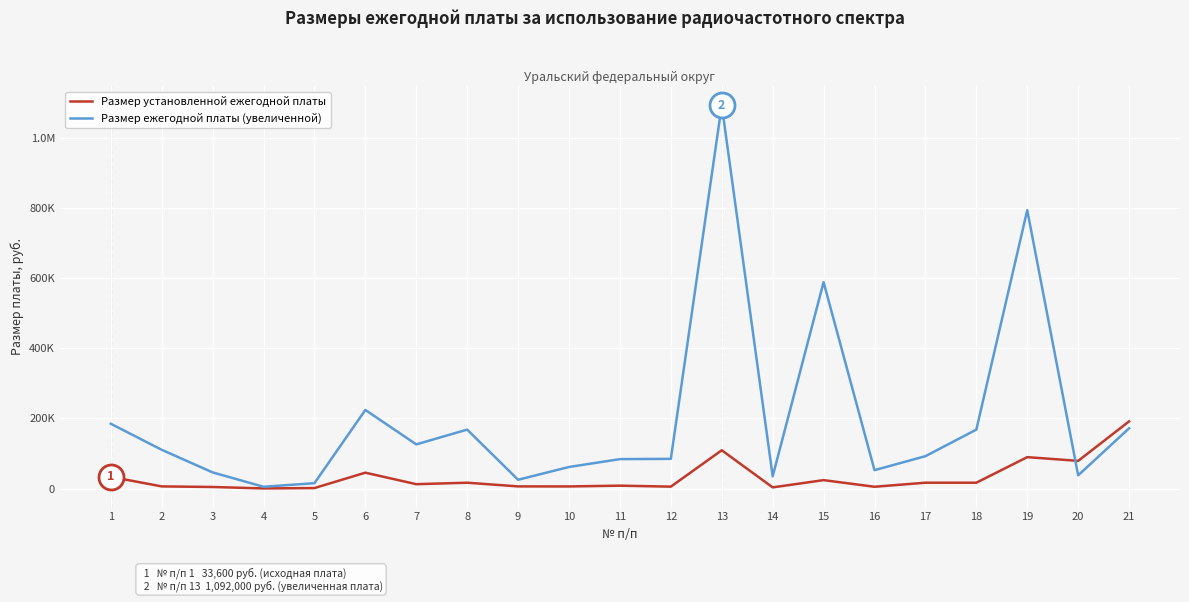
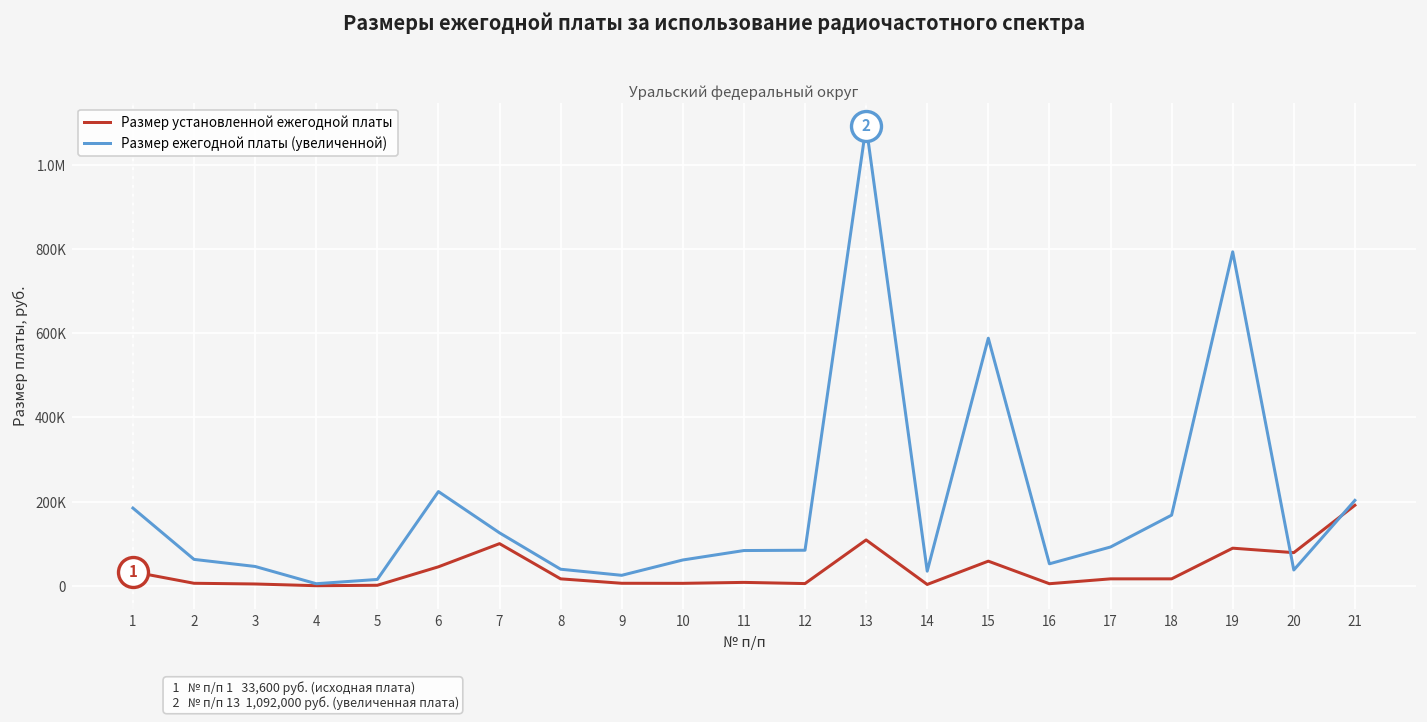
Размер ежегодной платы (увеличенной), 2: 110000 -> 60000
Размер установленной ежегодной платы, 7: 10000 -> 100000
Размер ежегодной платы (увеличенной), 8: 170000 -> 40000
Размер установленной ежегодной платы, 15: 20000 -> 60000
Размер ежегодной платы (увеличенной), 21: 170000 -> 200000
